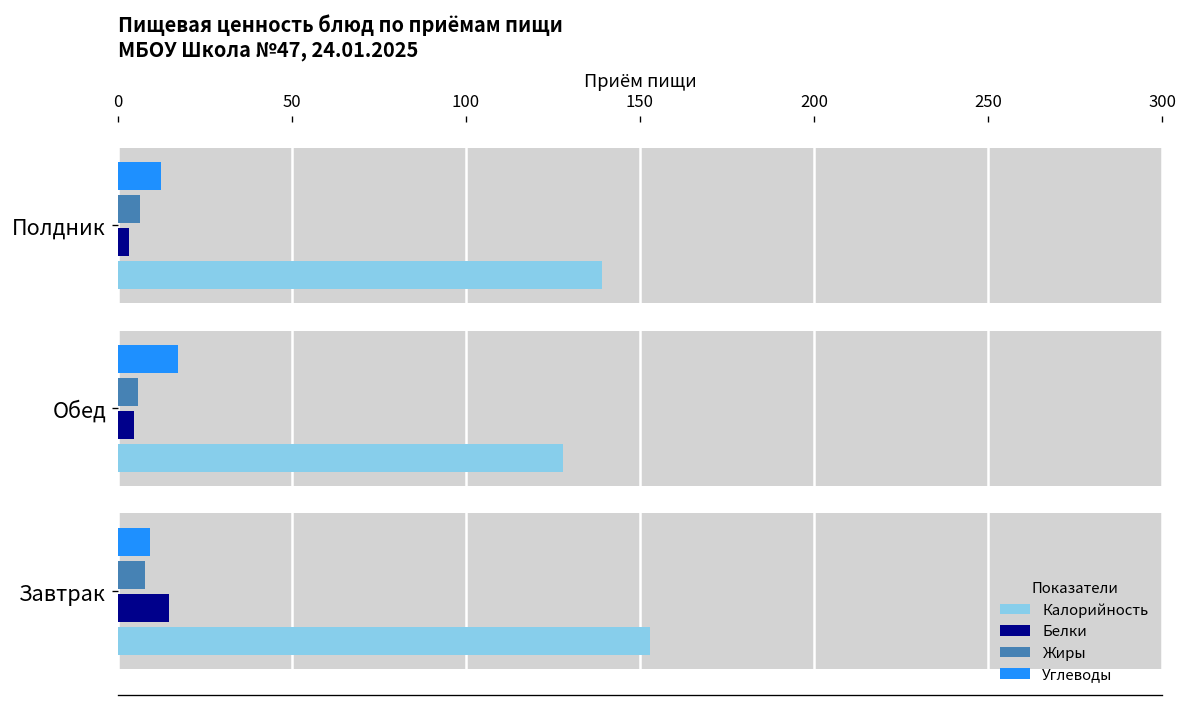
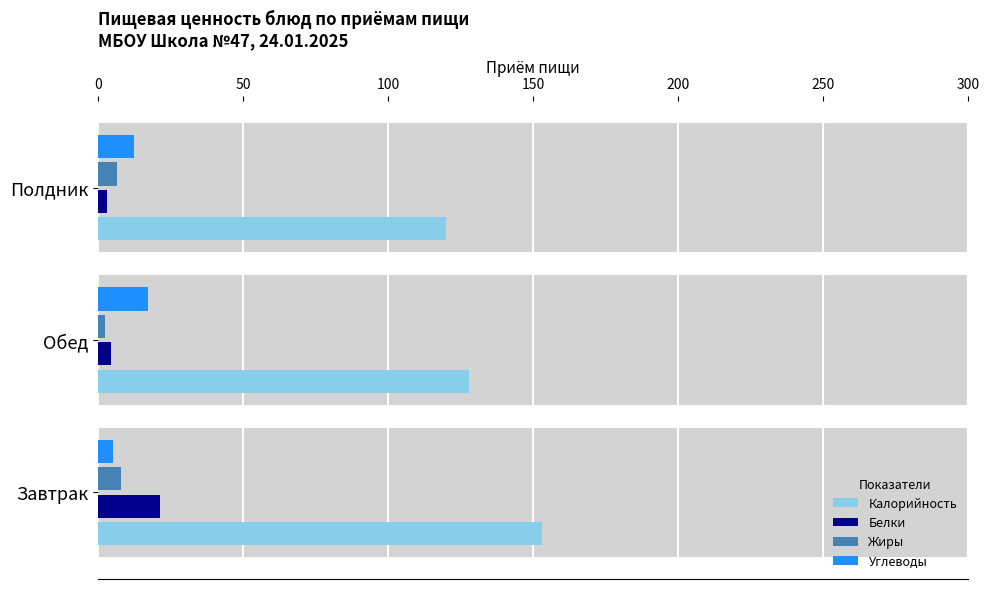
Калорийность, Полдник: 139 -> 120
Жиры, Обед: 6 -> 2
Углеводы, Завтрак: 9 -> 5
Белки, Завтрак: 15 -> 21
